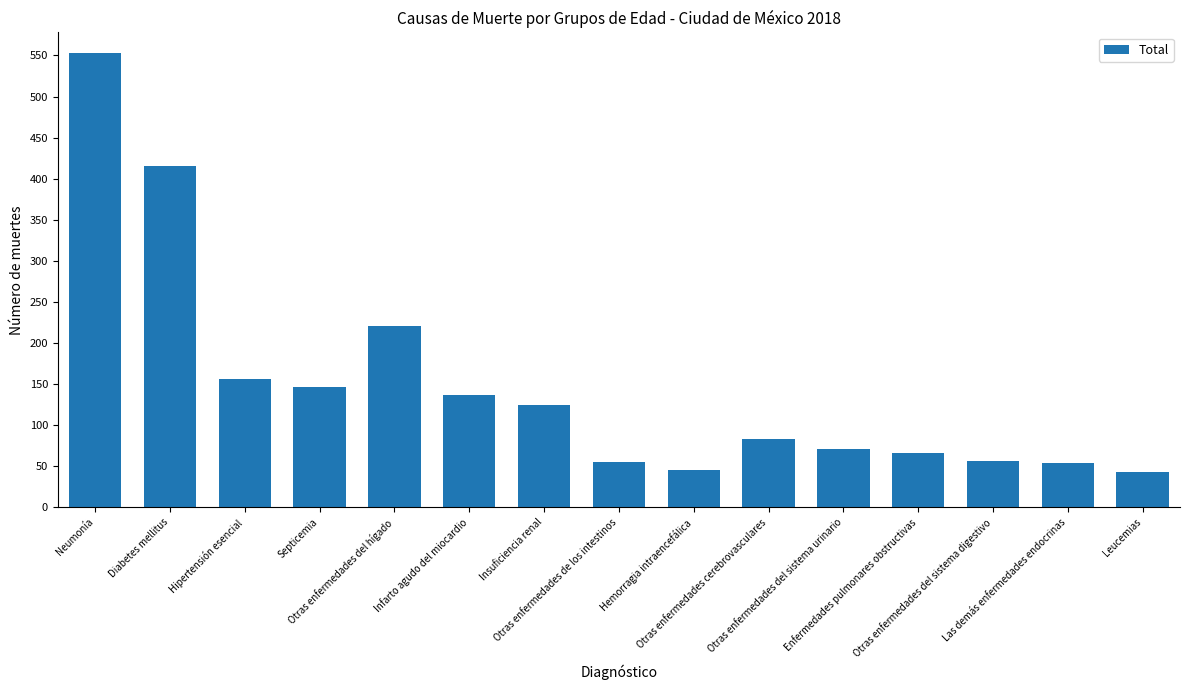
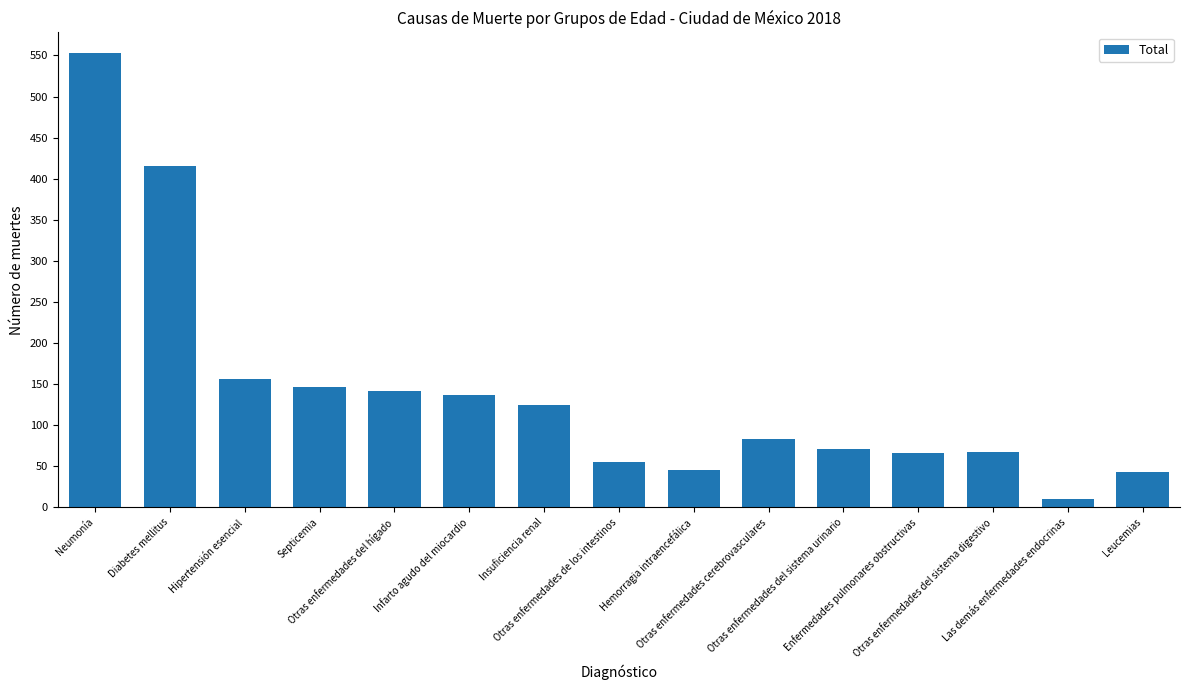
Otras enfermedades del hígado: 220 -> 140
Otras enfermedades del sistema digestivo: 60 -> 70
Las demás enfermedades endocrinas: 50 -> 10
